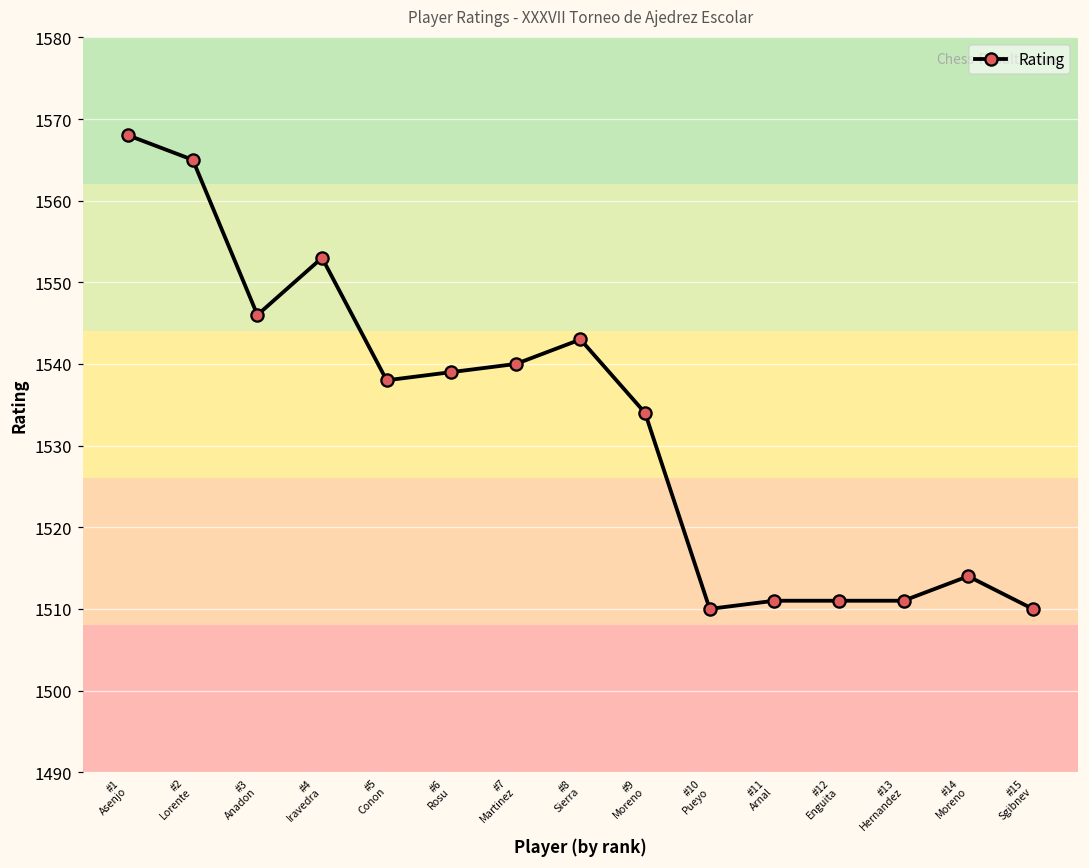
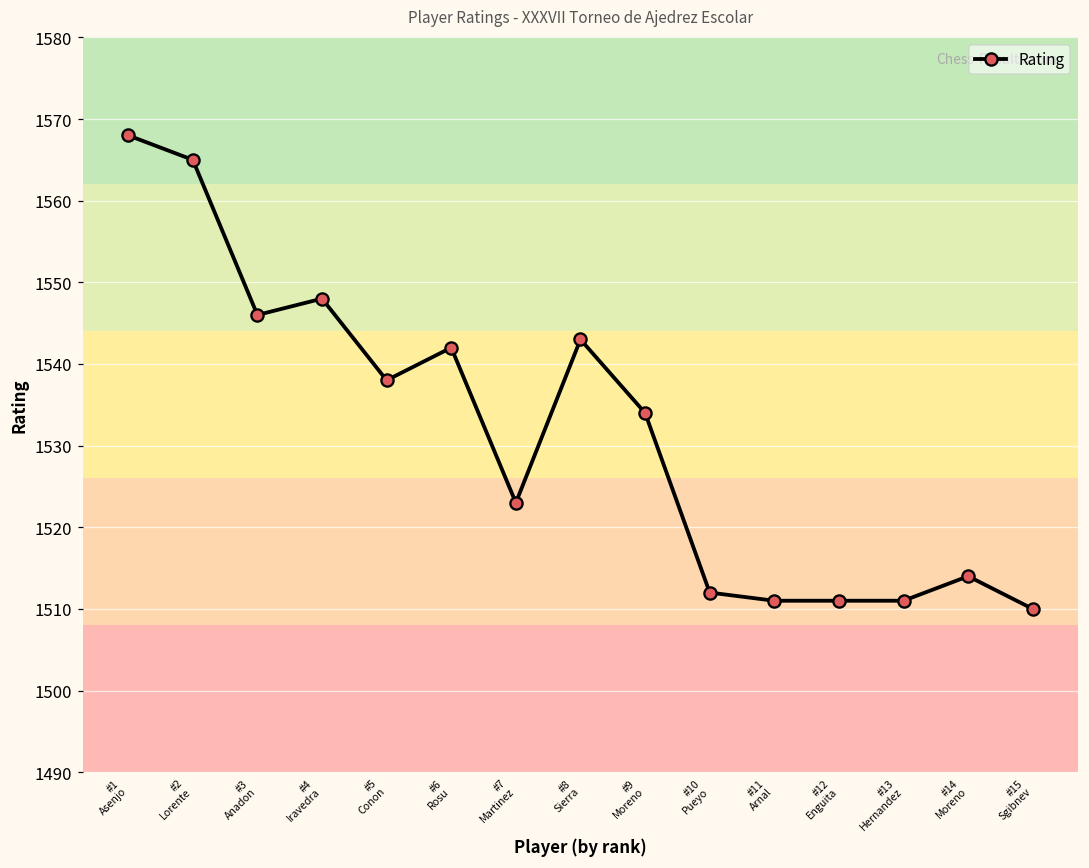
#4 Iravedra: 1553 -> 1548
#6 Rosu: 1539 -> 1542
#7 Martinez: 1540 -> 1523
#10 Pueyo: 1510 -> 1512
